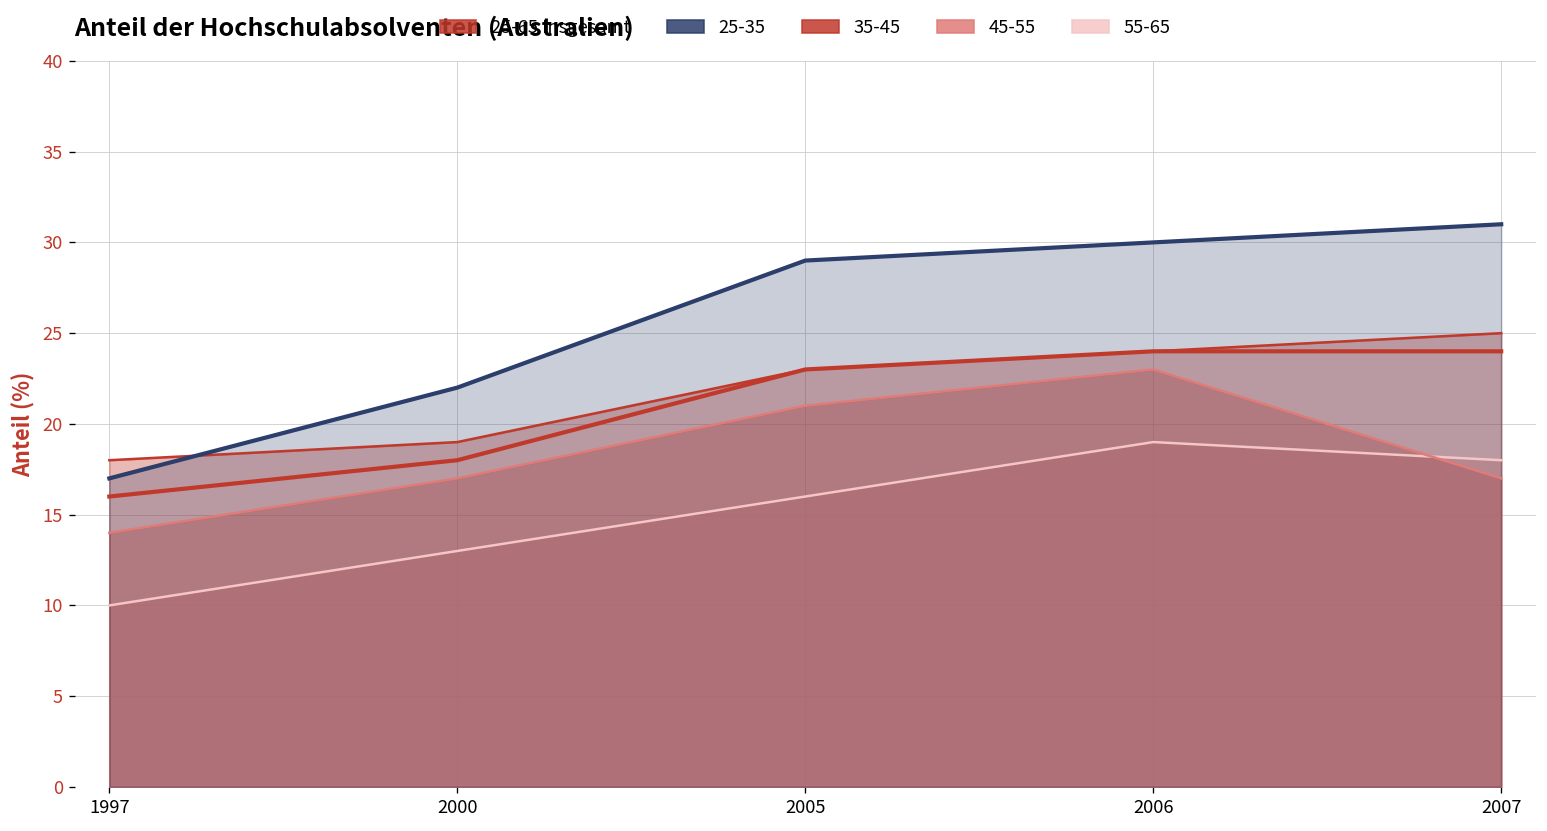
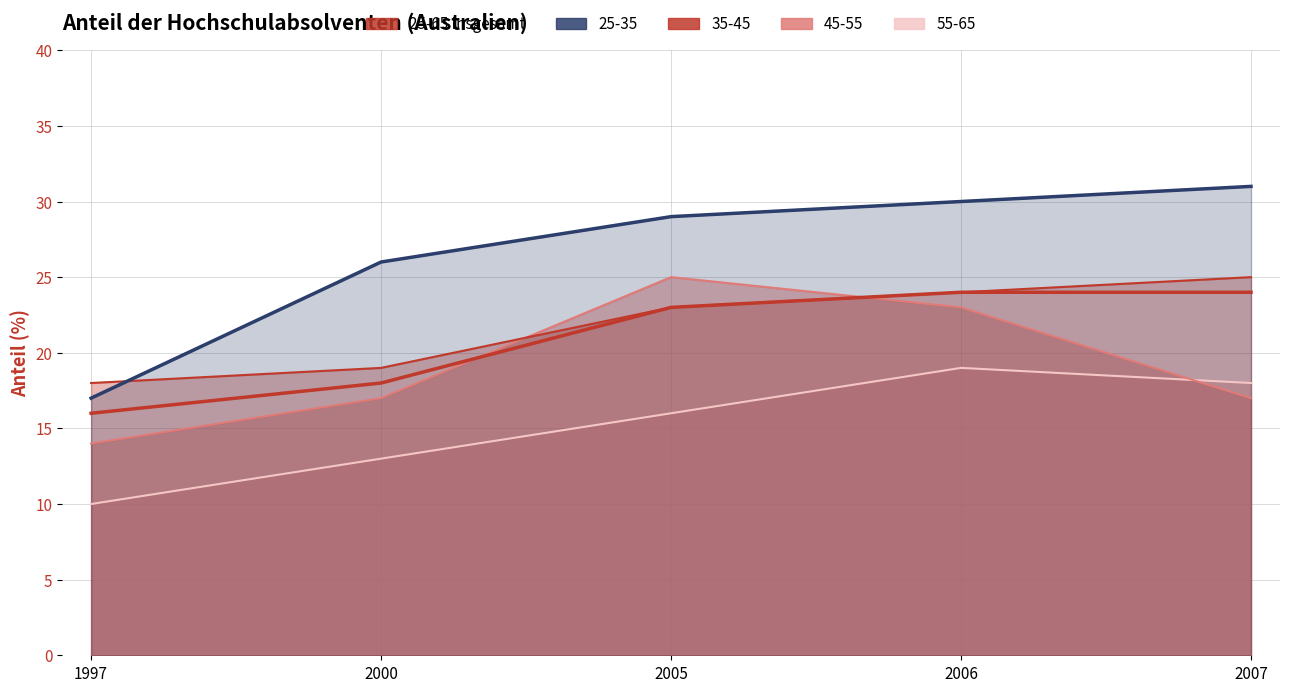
25-35, 2000: 22 -> 26
45-55, 2005: 21 -> 25
